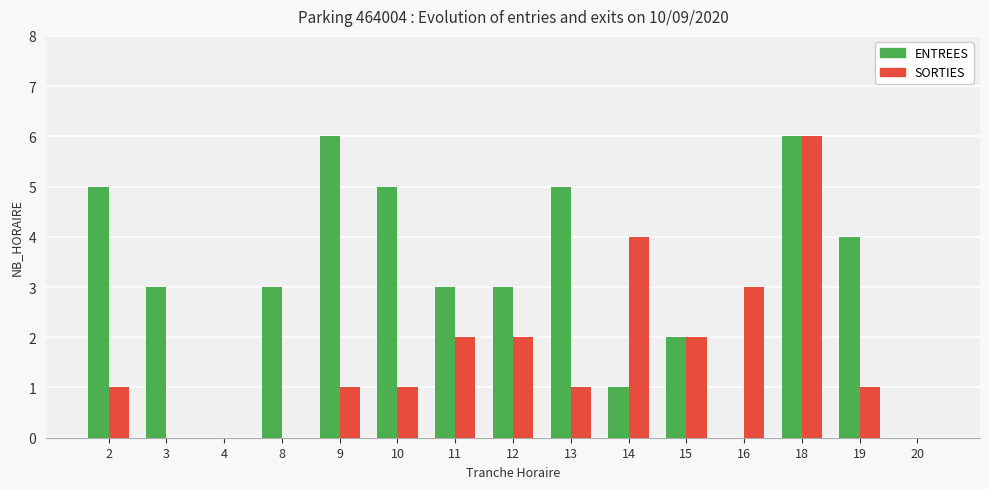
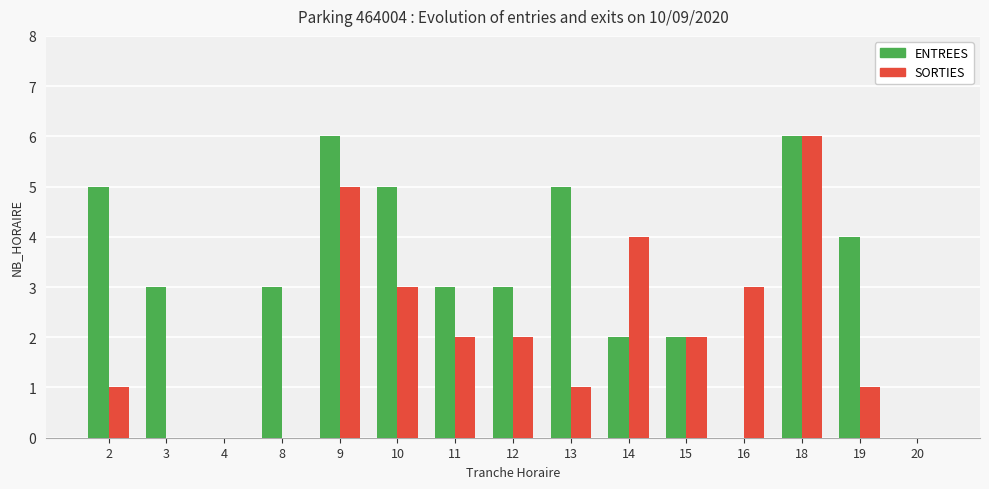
SORTIES, 9: 1 -> 5
SORTIES, 10: 1 -> 3
ENTREES, 14: 1 -> 2
